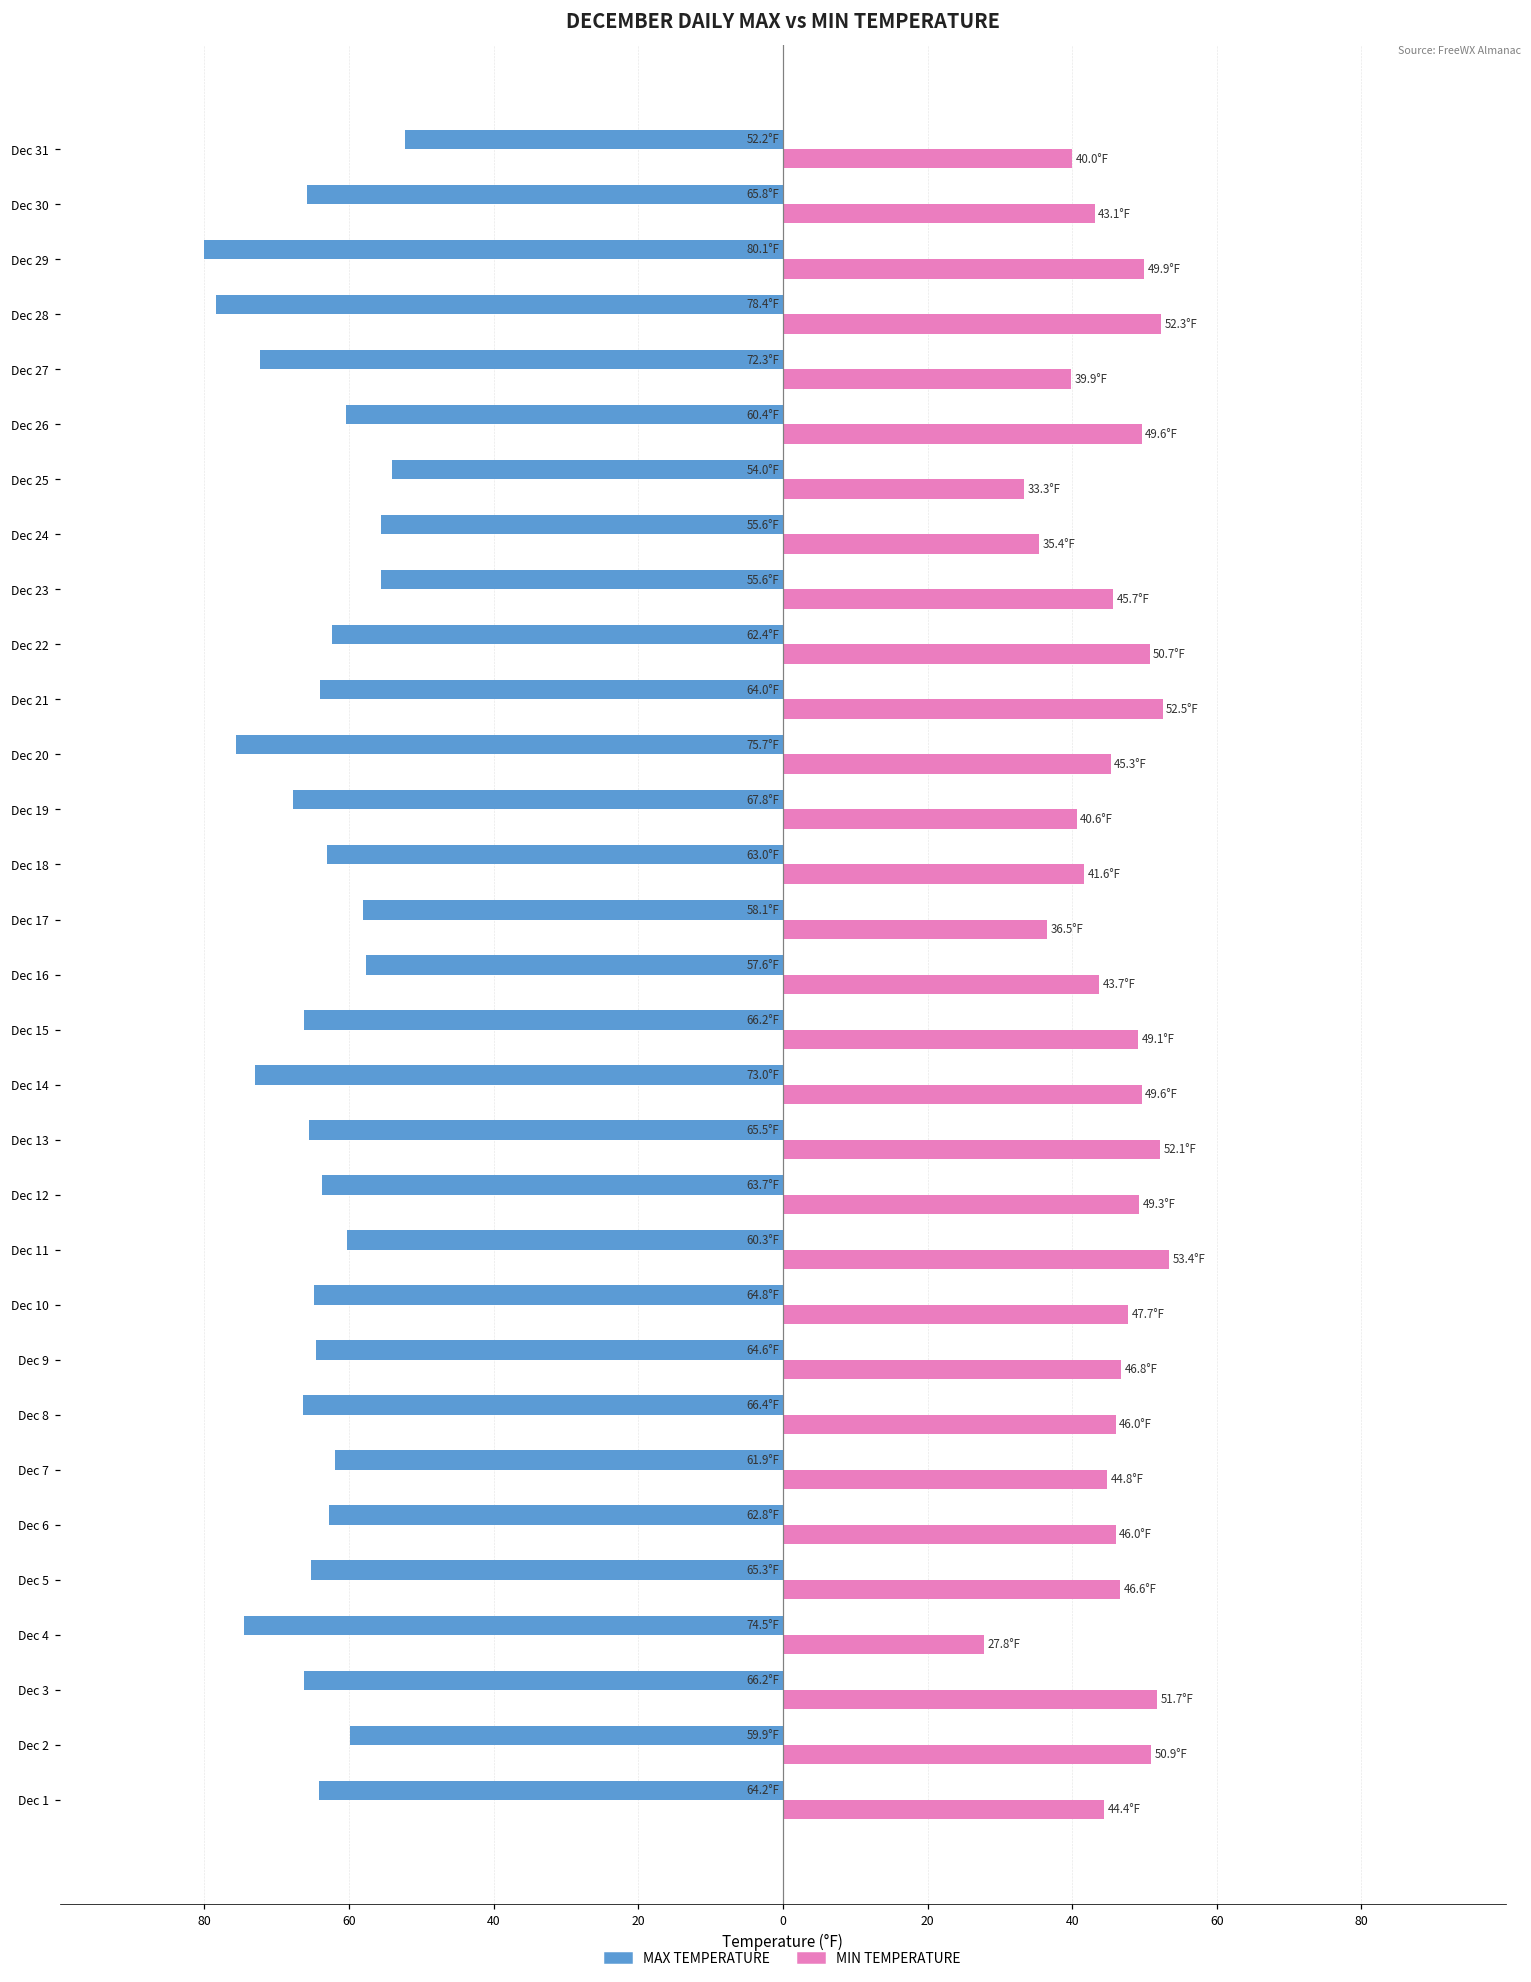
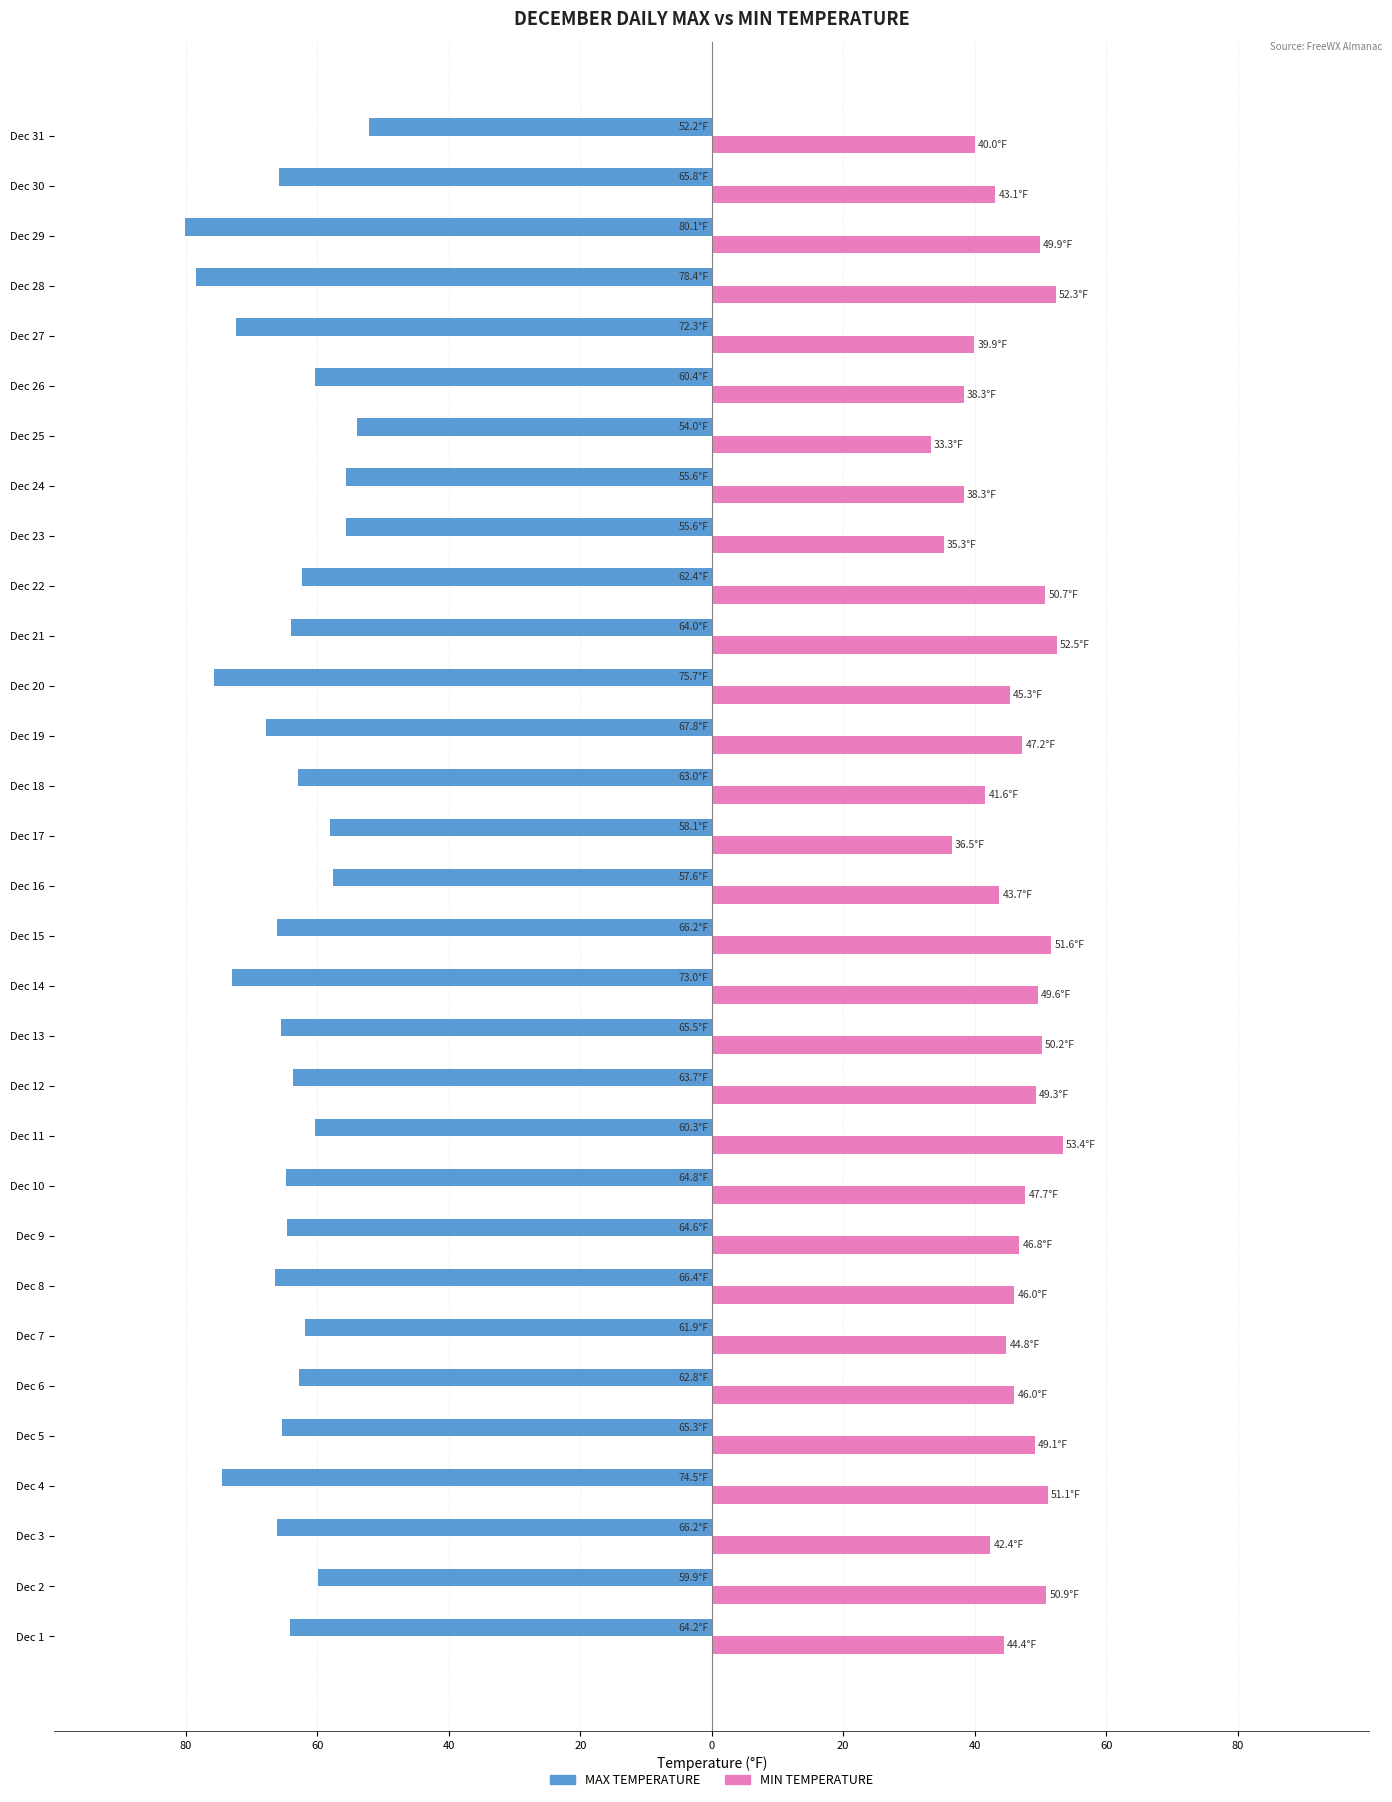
MIN TEMPERATURE, Dec 26: 49.6°F -> 38.3°F
MIN TEMPERATURE, Dec 24: 35.4°F -> 38.3°F
MIN TEMPERATURE, Dec 23: 45.7°F -> 35.3°F
MIN TEMPERATURE, Dec 19: 40.6°F -> 47.2°F
MIN TEMPERATURE, Dec 15: 49.1°F -> 51.6°F
MIN TEMPERATURE, Dec 13: 52.1°F -> 50.2°F
MIN TEMPERATURE, Dec 5: 46.6°F -> 49.1°F
MIN TEMPERATURE, Dec 4: 27.8°F -> 51.1°F
MIN TEMPERATURE, Dec 3: 51.7°F -> 42.4°F
